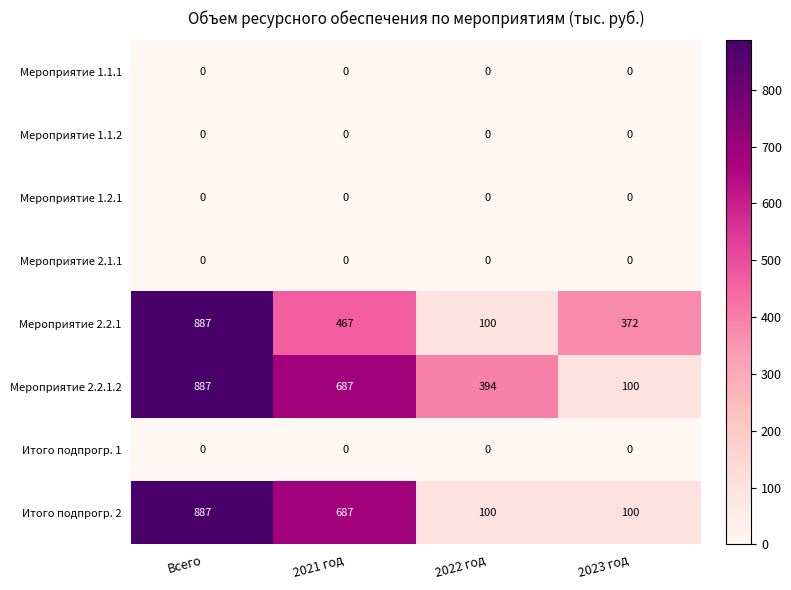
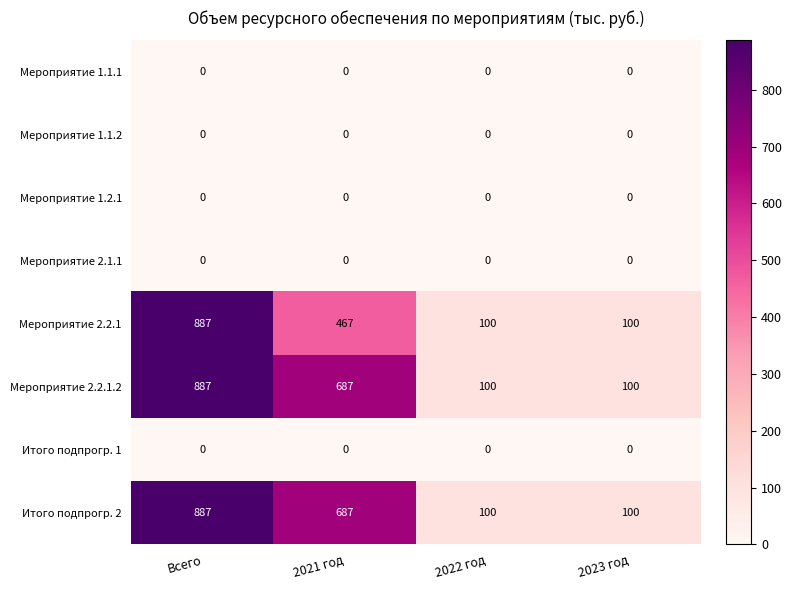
Мероприятие 2.2.1, 2023 год: 372 -> 100
Мероприятие 2.2.1.2, 2022 год: 394 -> 100
